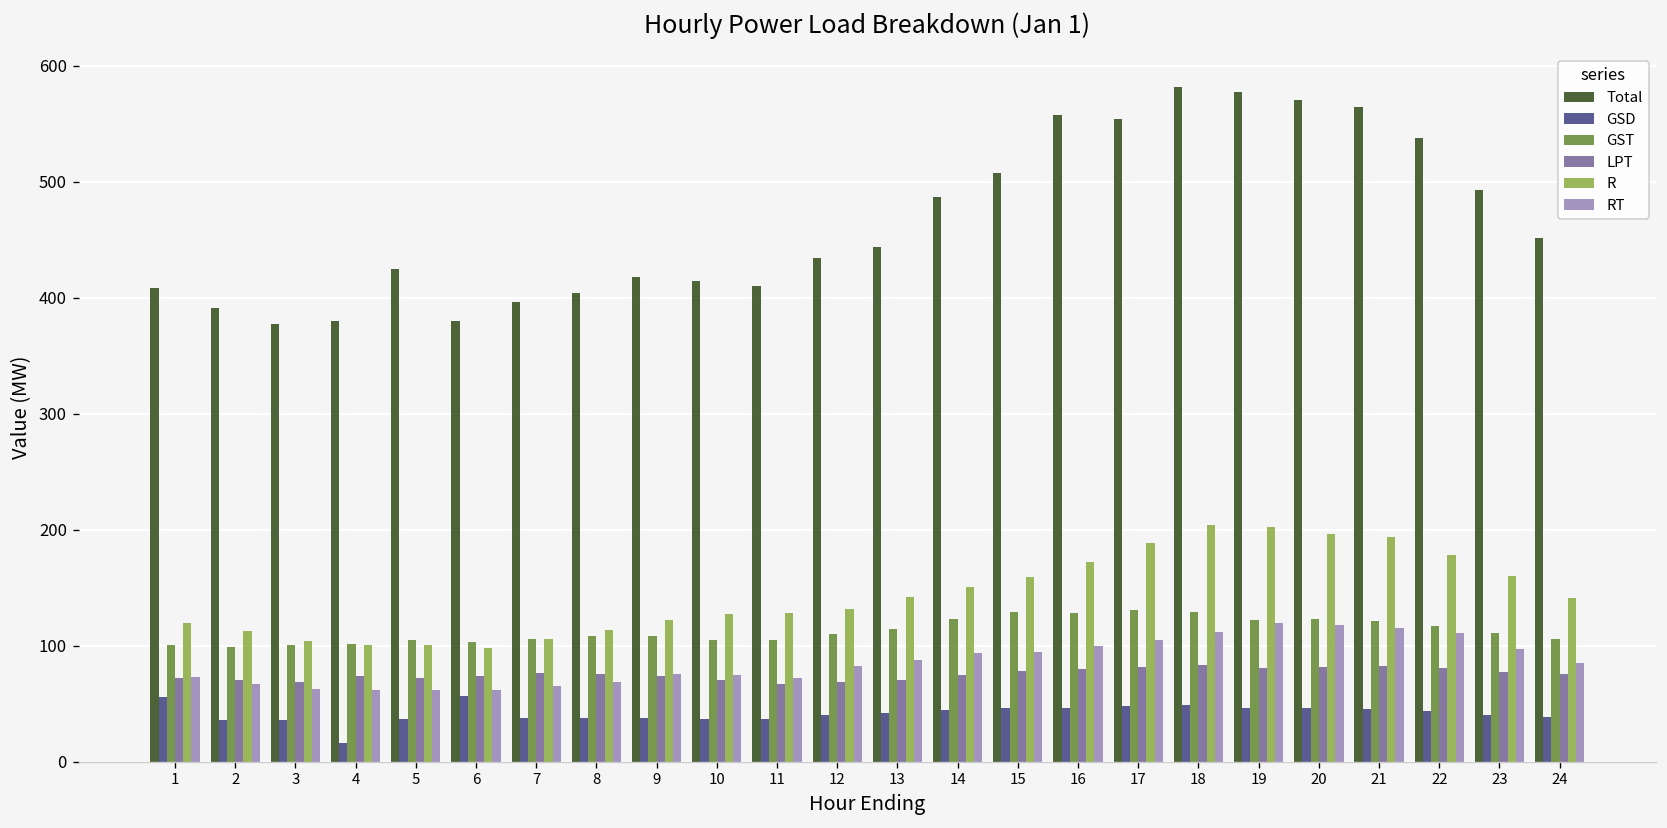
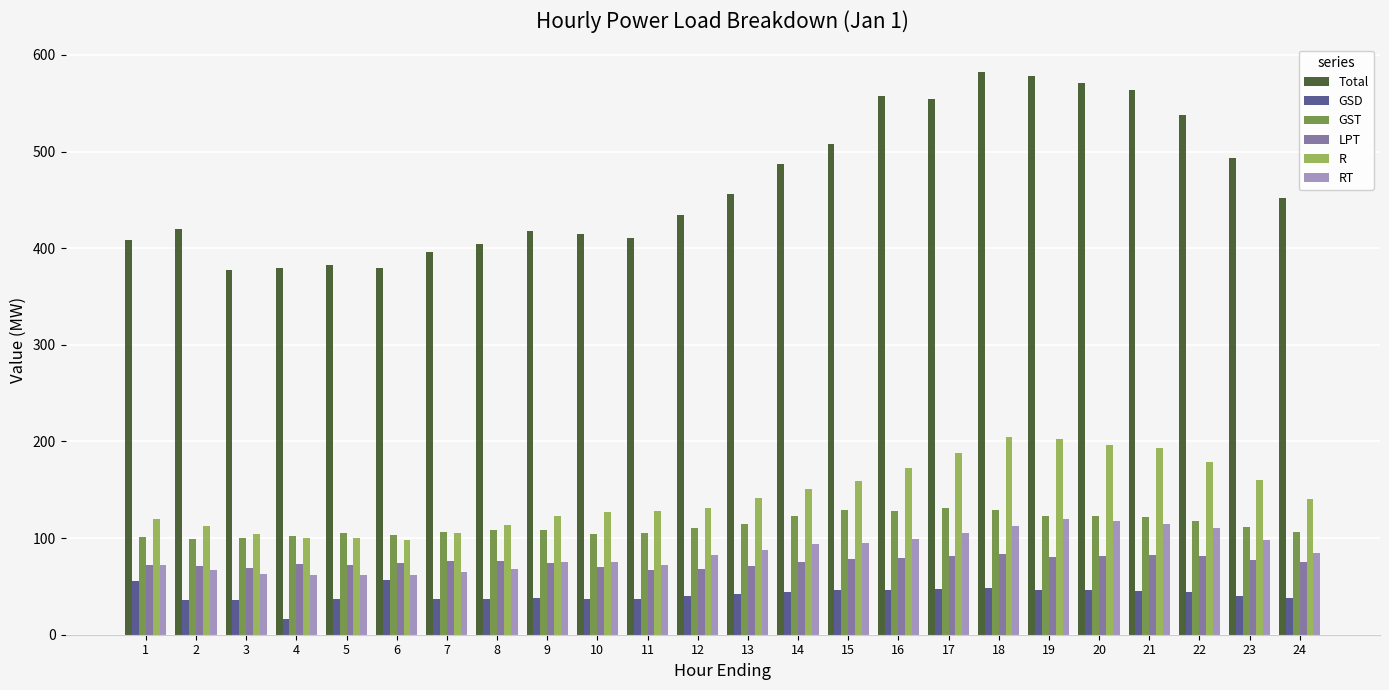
Total, 2: 390 -> 420
Total, 5: 430 -> 380
Total, 13: 440 -> 460
